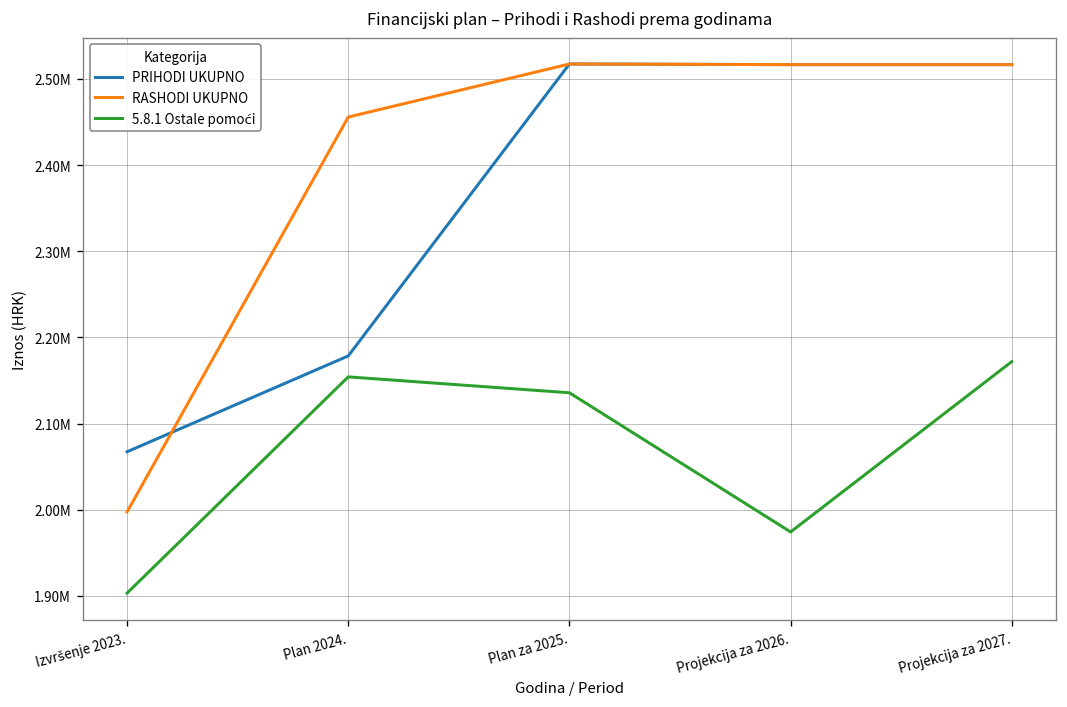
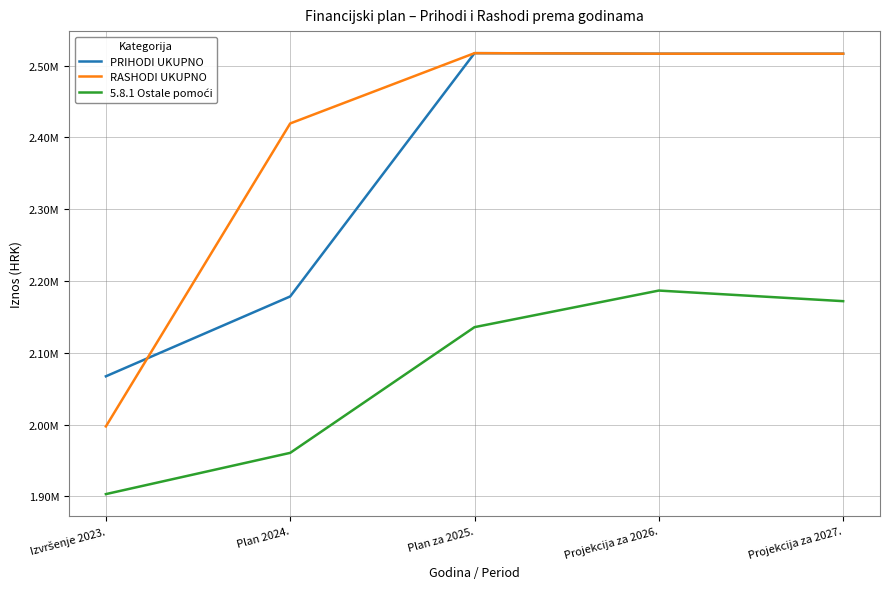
RASHODI UKUPNO, Plan 2024.: 2460000 -> 2420000
5.8.1 Ostale pomoći, Plan 2024.: 2150000 -> 1960000
5.8.1 Ostale pomoći, Projekcija za 2026.: 1970000 -> 2190000
